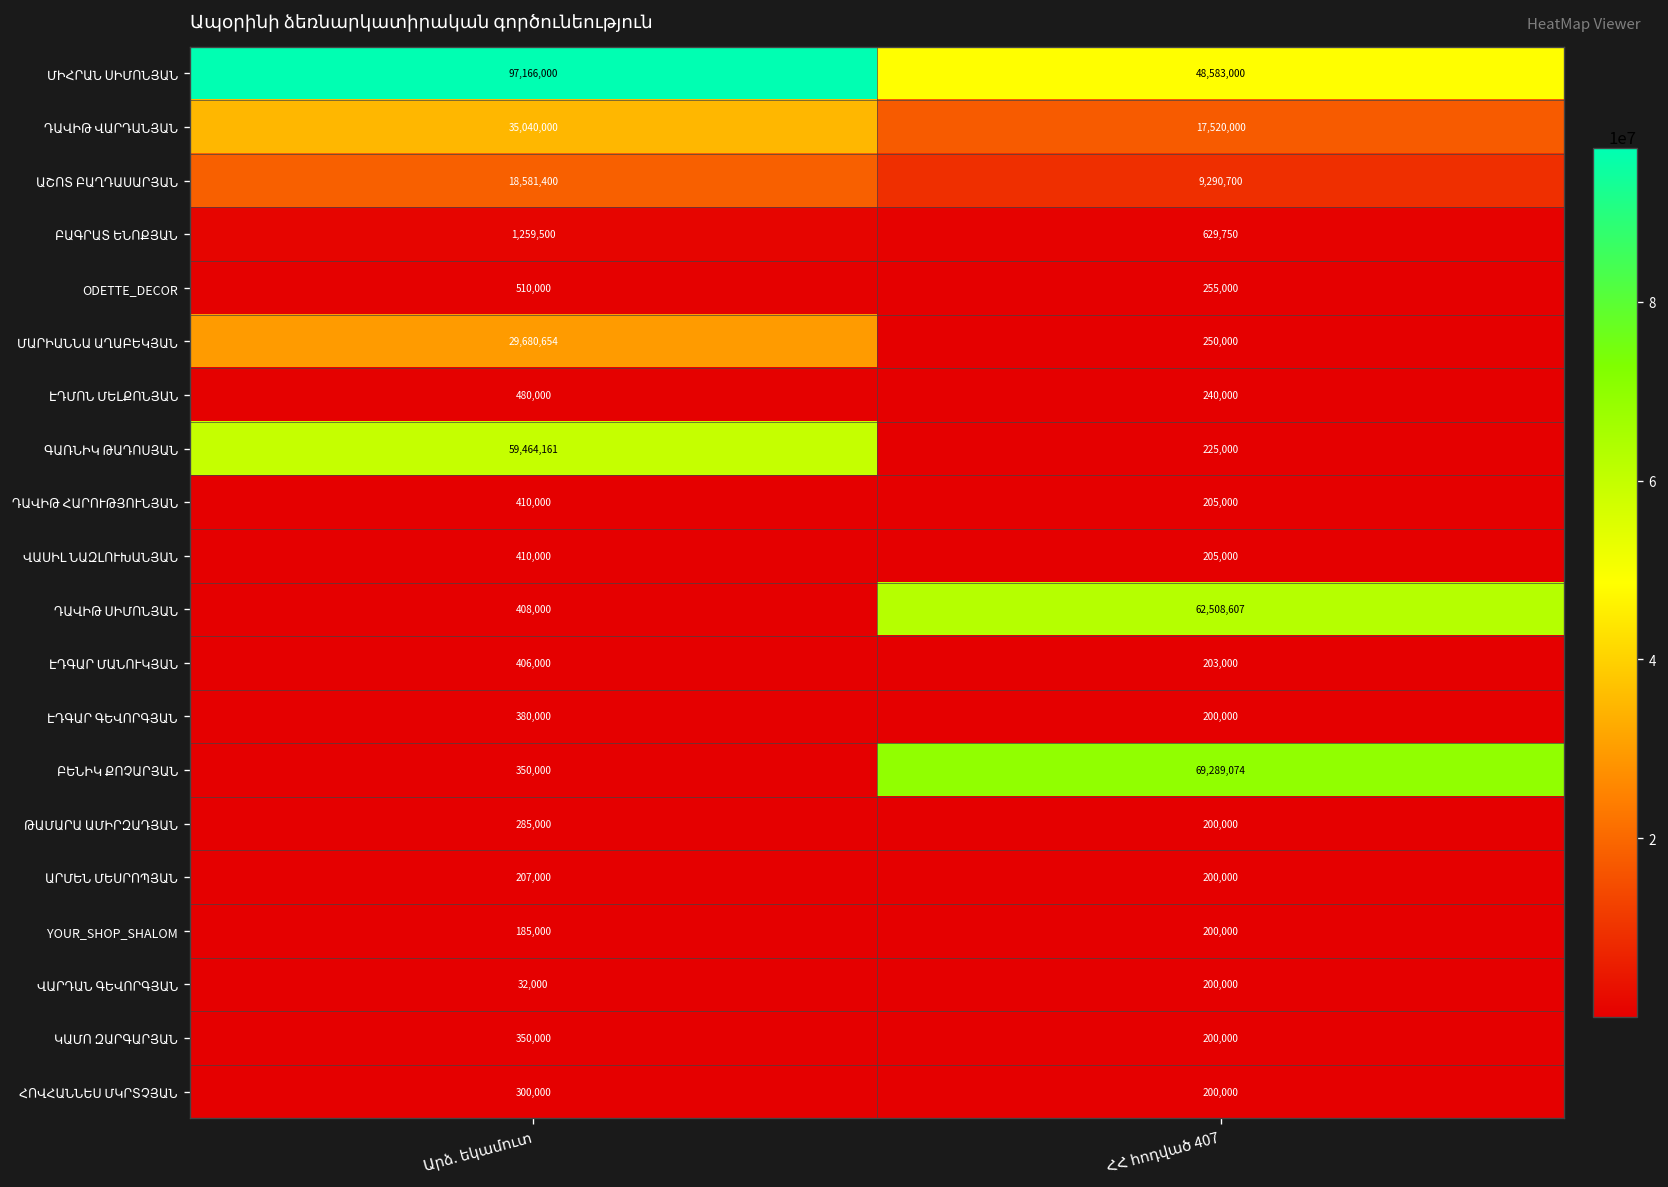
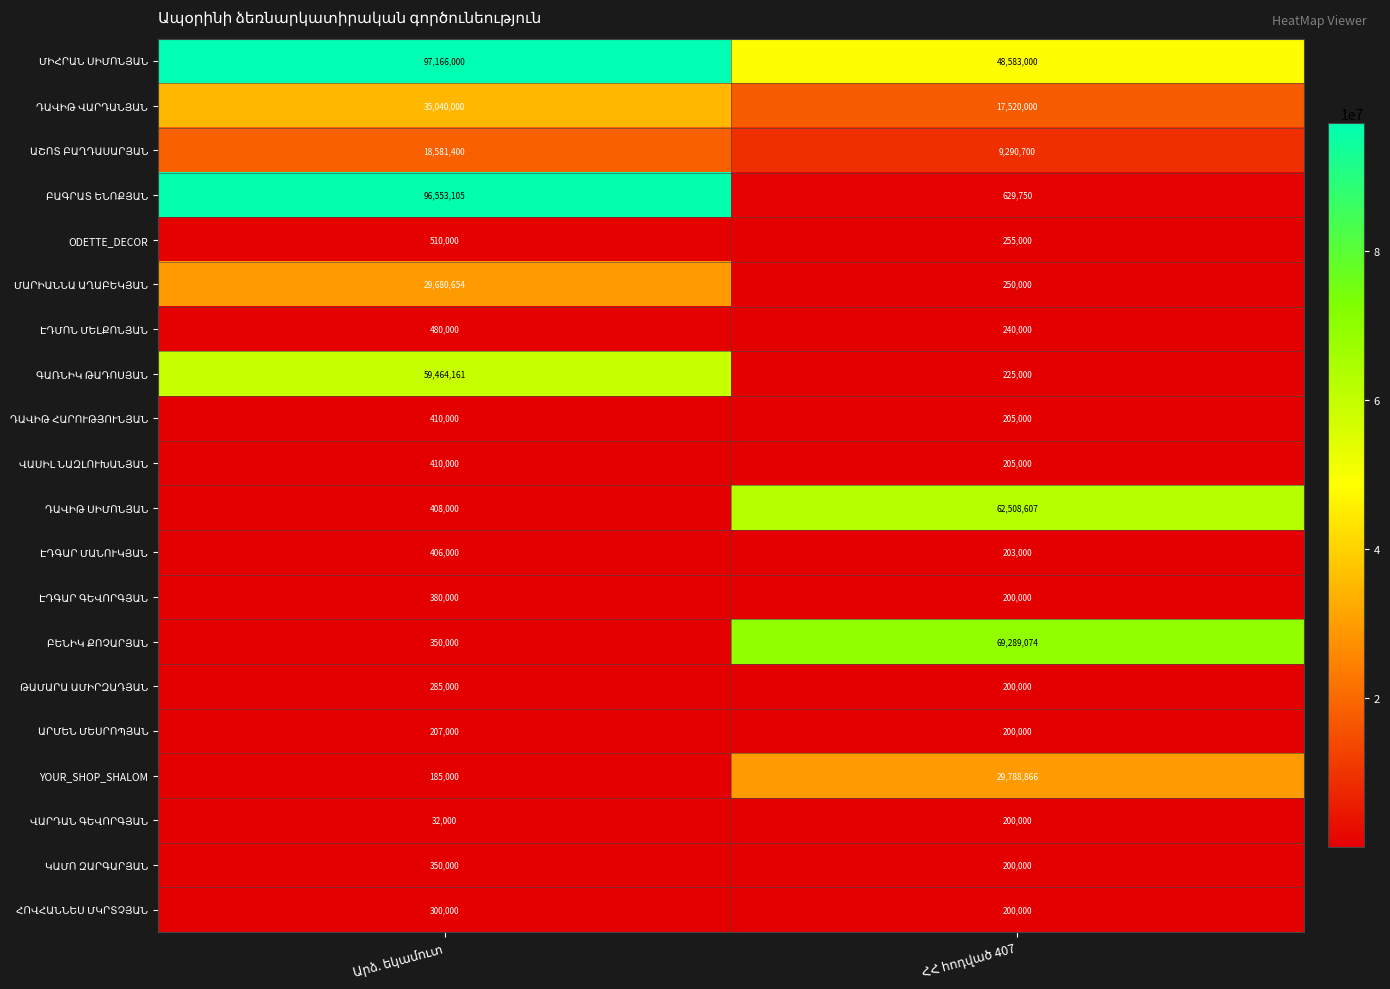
ԲԱԳՐԱՏ ԵՆՈՔՅԱՆ, Արձ. եկամուտ: 1,259,500 -> 96,553,105
YOUR_SHOP_SHALOM, ՀՀ հոդված 407: 200,000 -> 29,788,866
